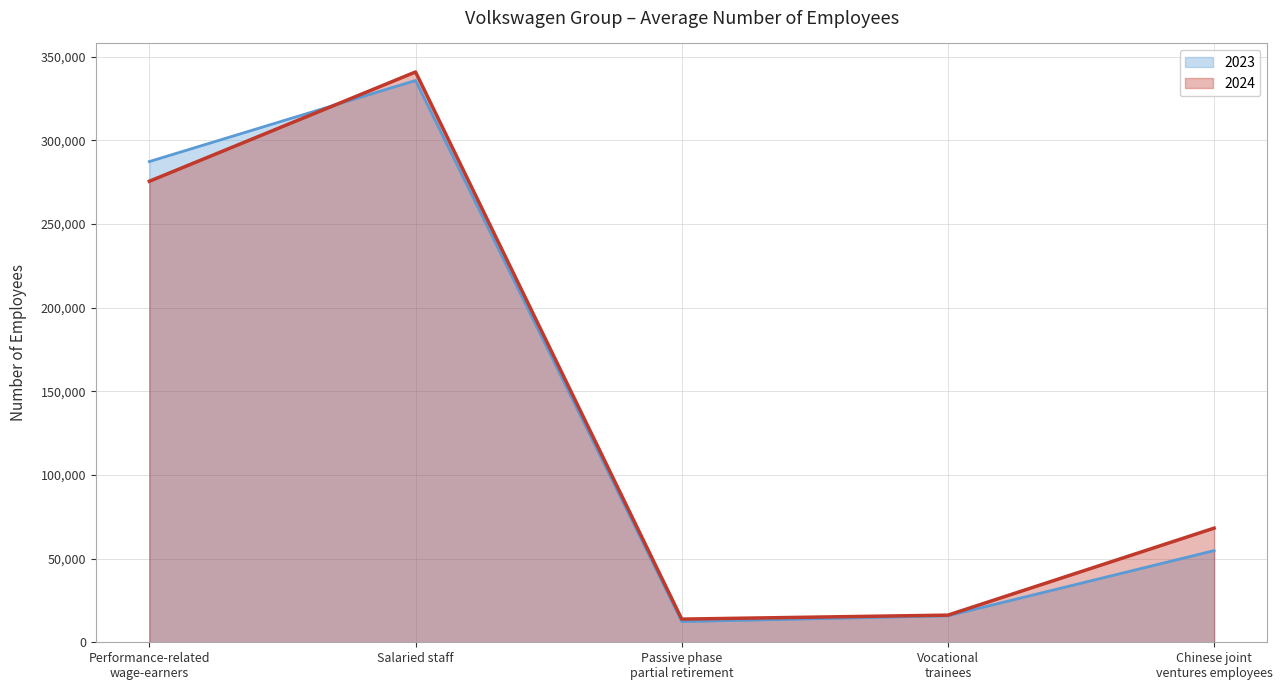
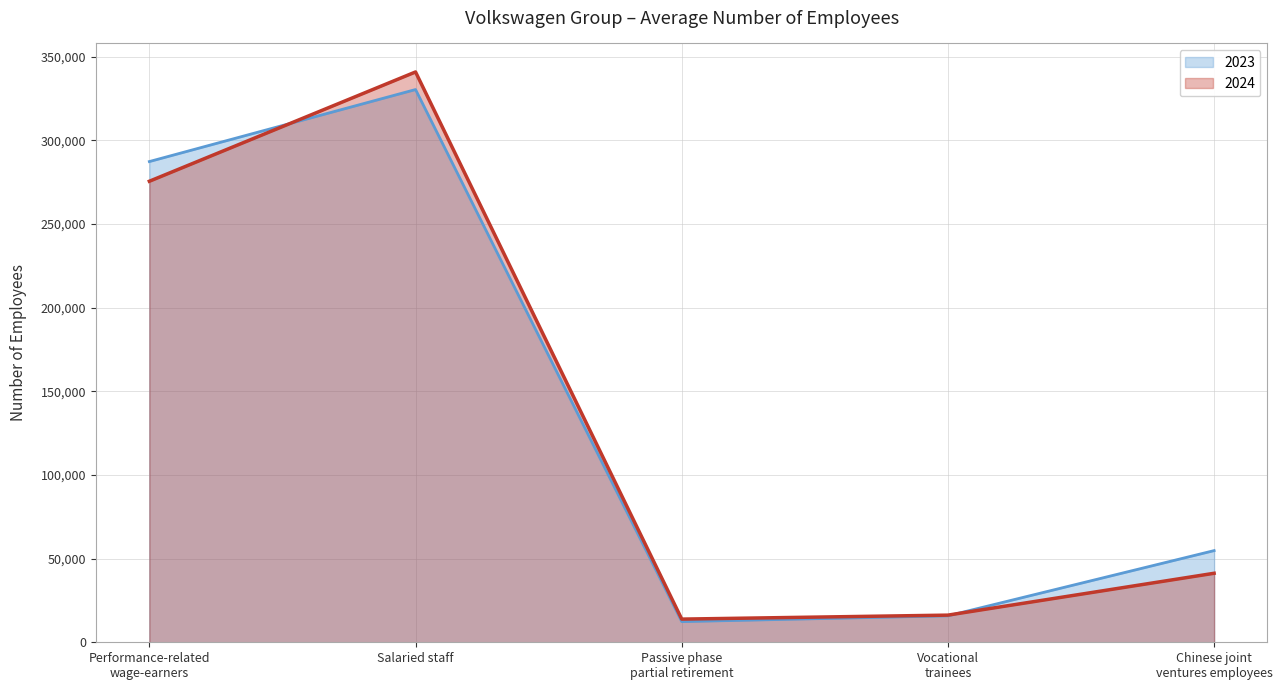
2023, Salaried staff: 336,000 -> 330,000
2024, Chinese joint ventures employees: 68,000 -> 41,000
